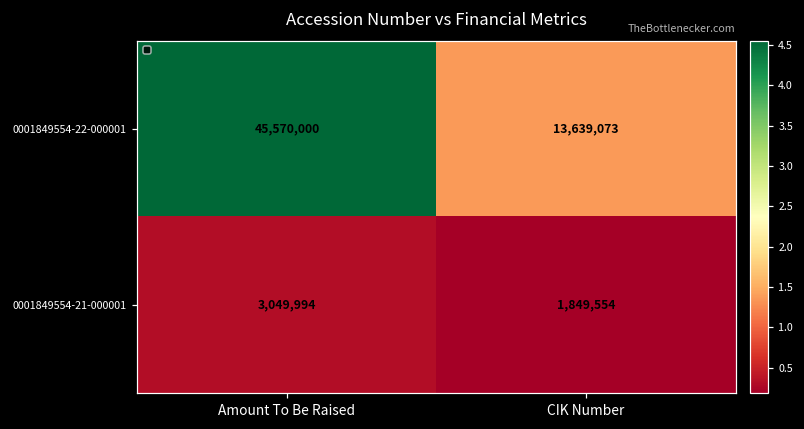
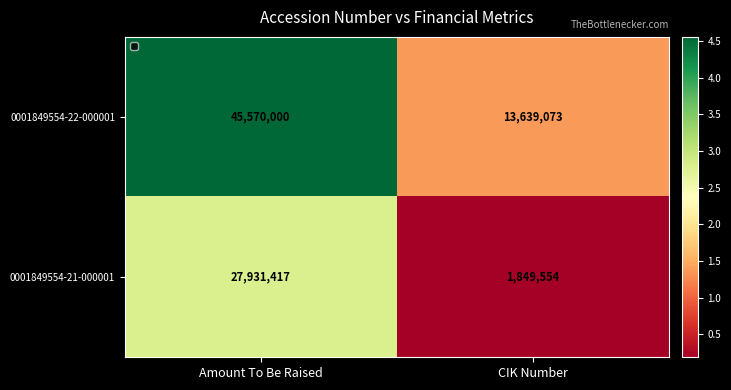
0001849554-21-000001, Amount To Be Raised: 3,049,994 -> 27,931,417
